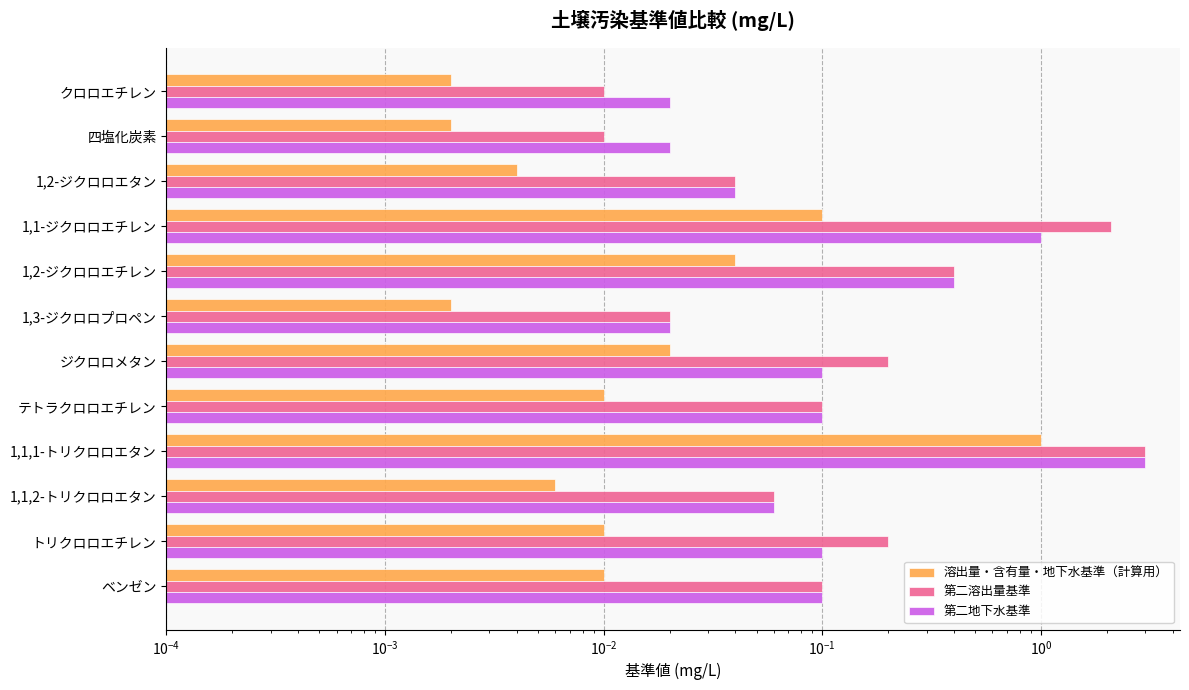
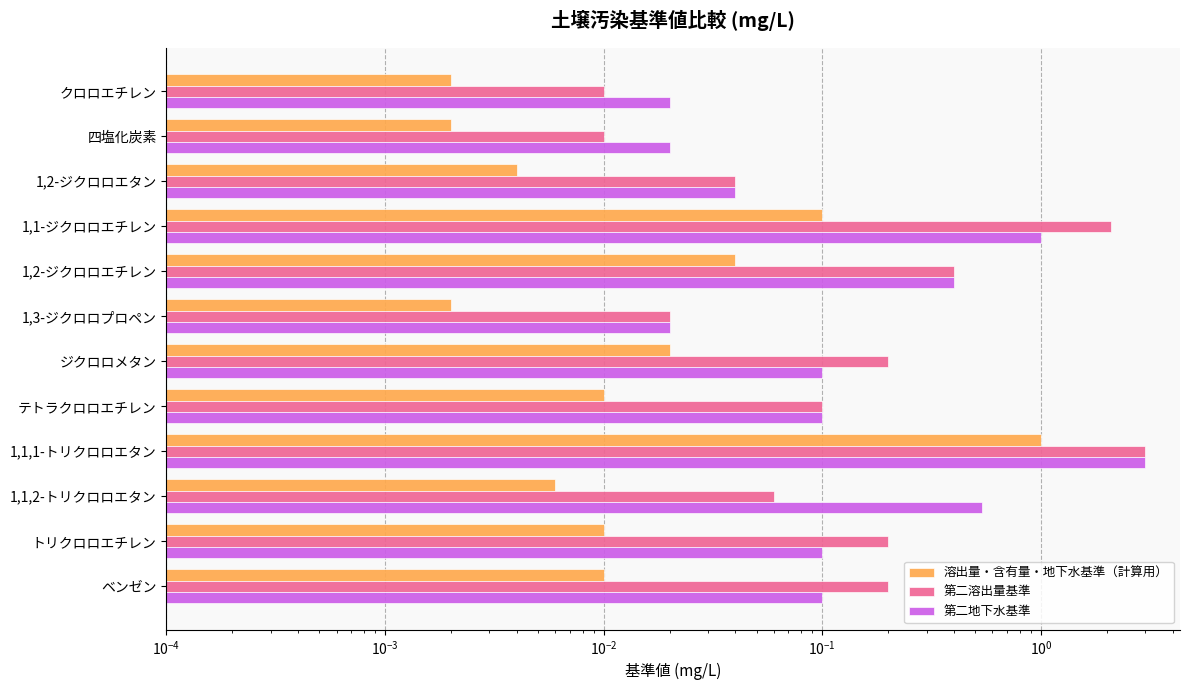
第二地下水基準, 1,1,2-トリクロロエタン: 0.06 -> 0.54
第二溶出量基準, ベンゼン: 0.1 -> 0.2
